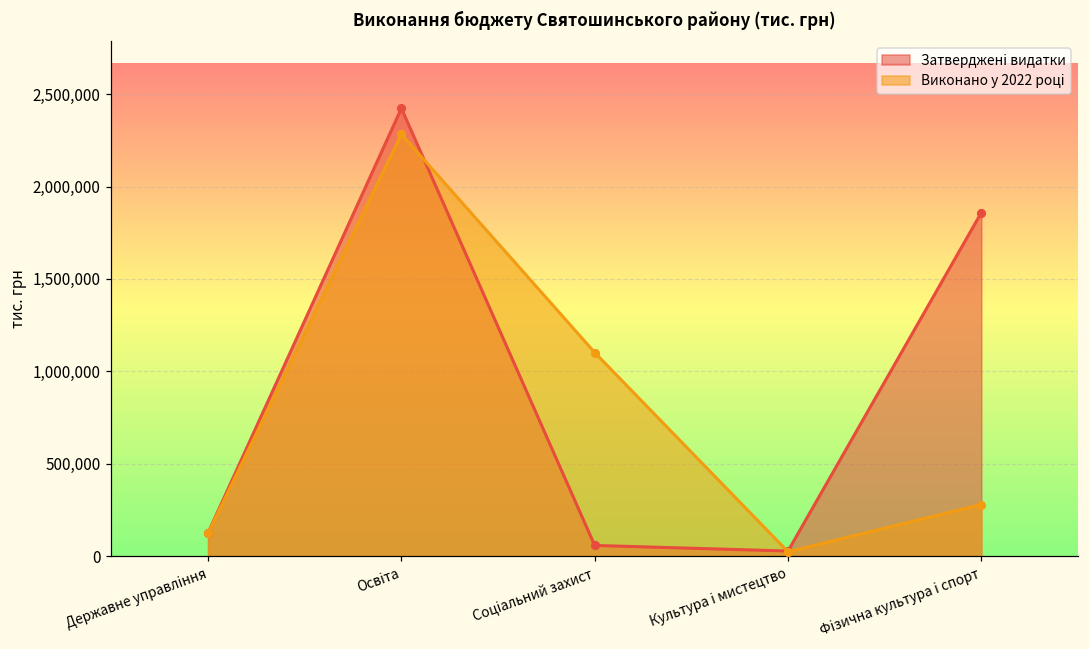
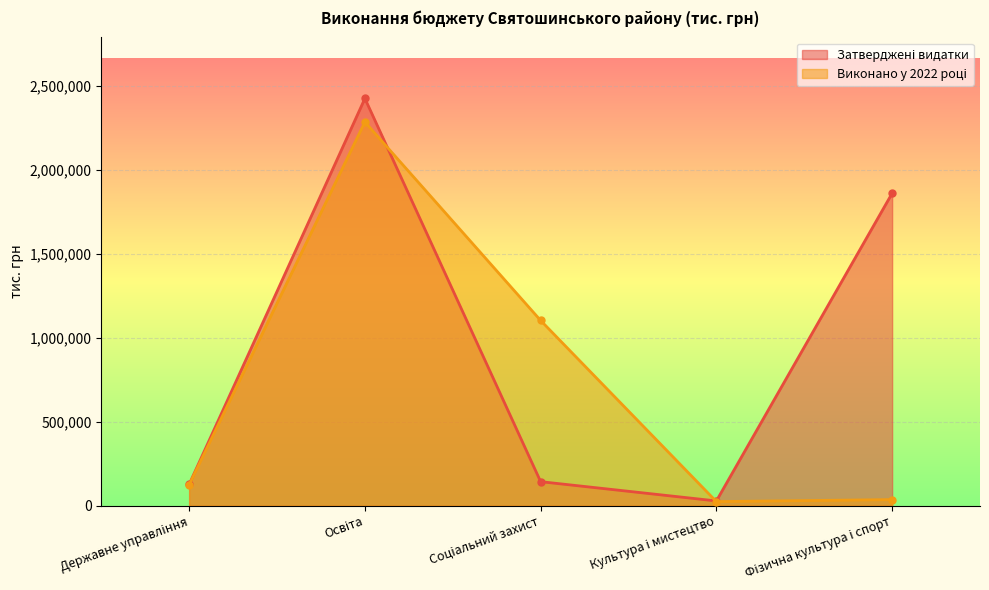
Затверджені видатки, Соціальний захист: 60,000 -> 140,000
Виконано у 2022 році, Фізична культура і спорт: 280,000 -> 40,000
